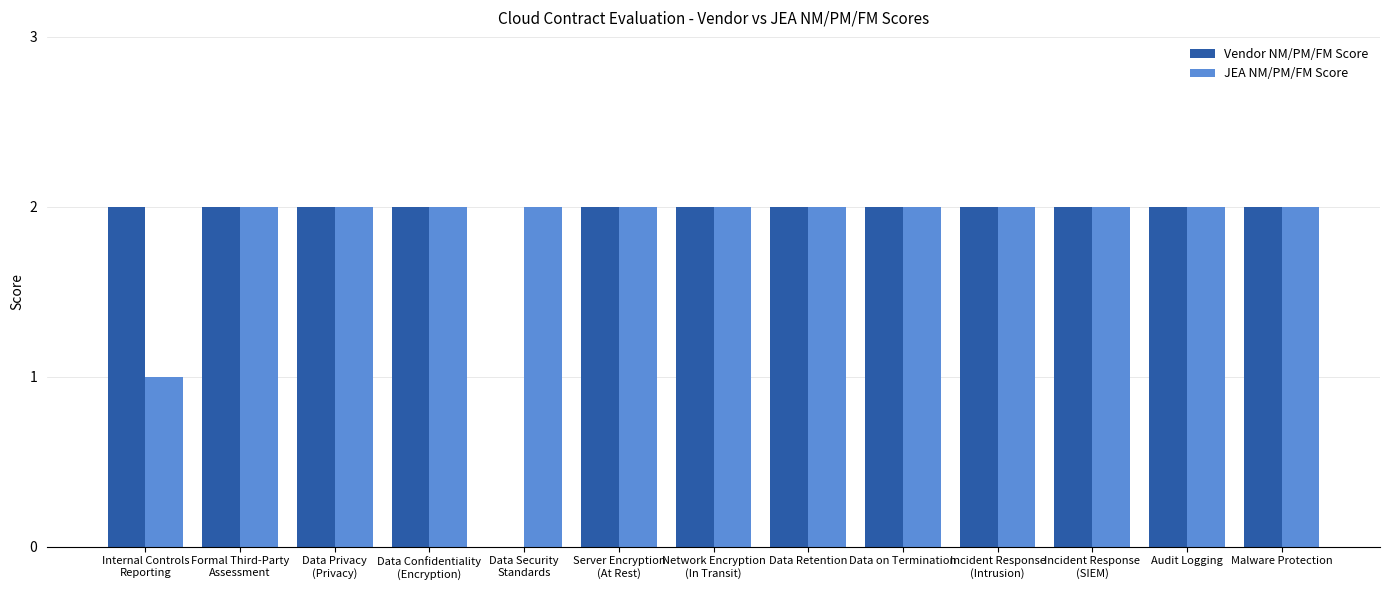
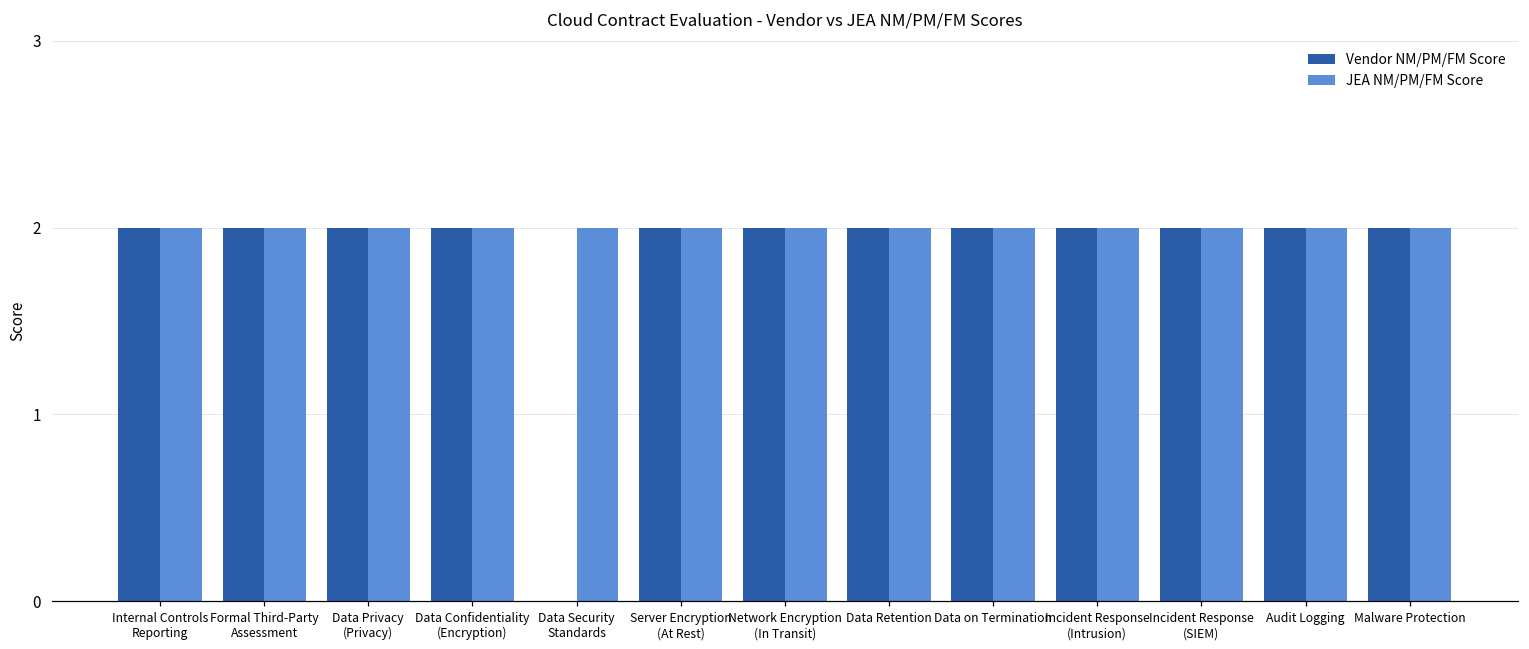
JEA NM/PM/FM Score, Internal Controls Reporting: 1 -> 2
